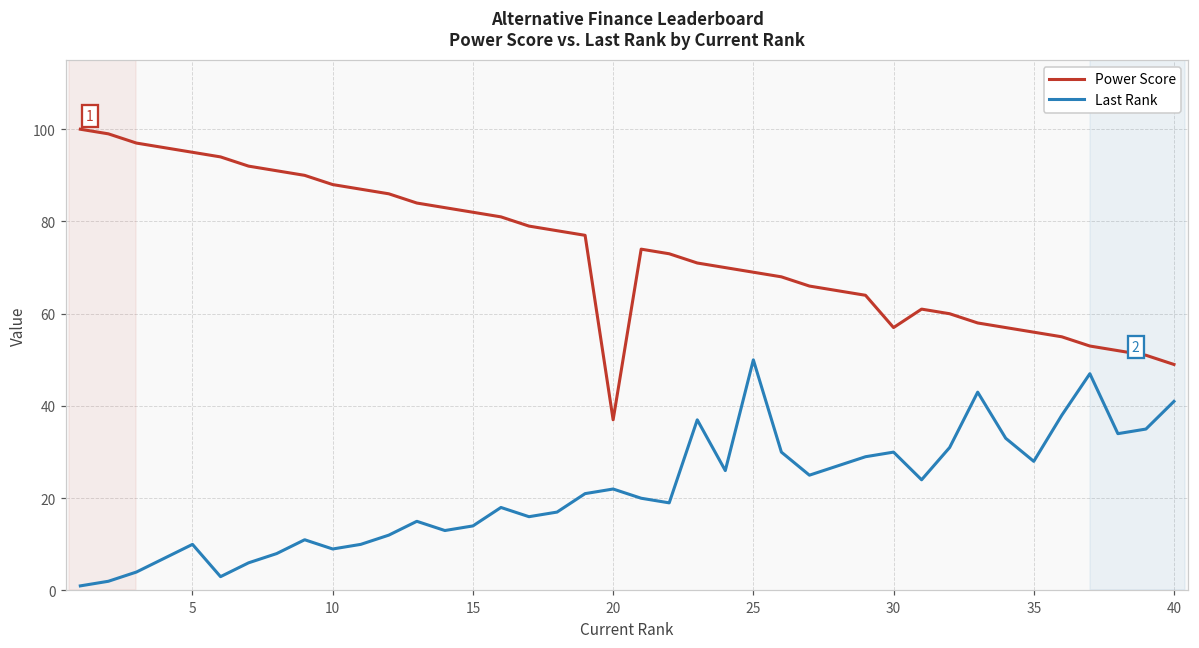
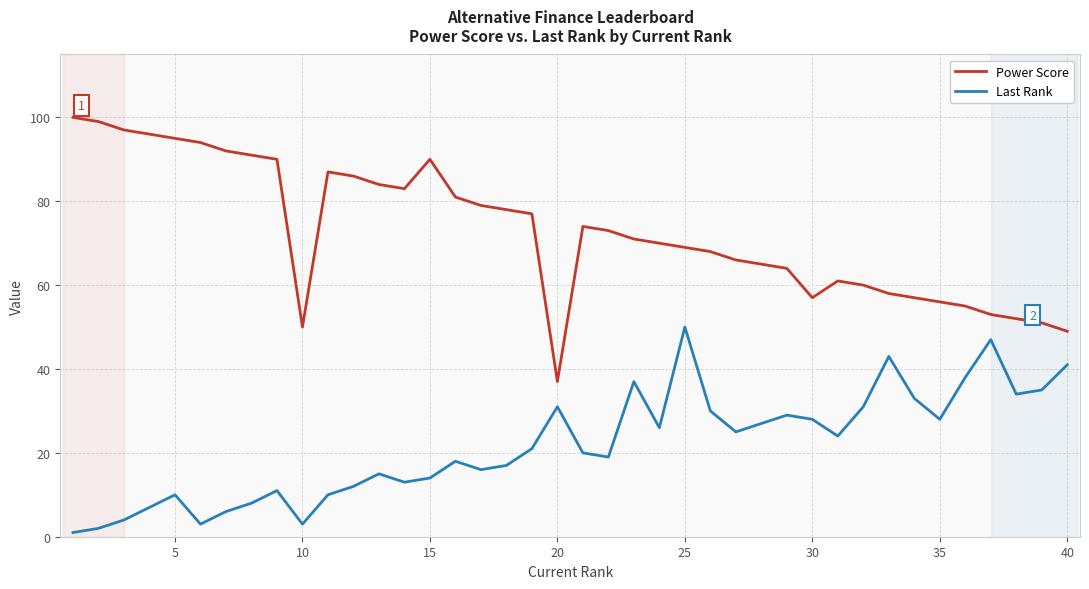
Power Score, 10: 88 -> 50
Last Rank, 10: 9 -> 3
Power Score, 15: 82 -> 90
Last Rank, 20: 22 -> 31
Last Rank, 30: 30 -> 28
